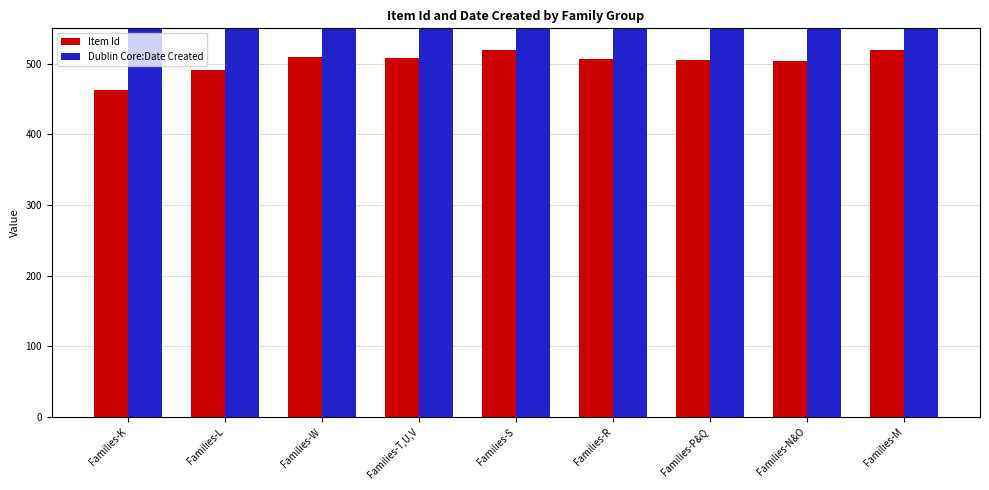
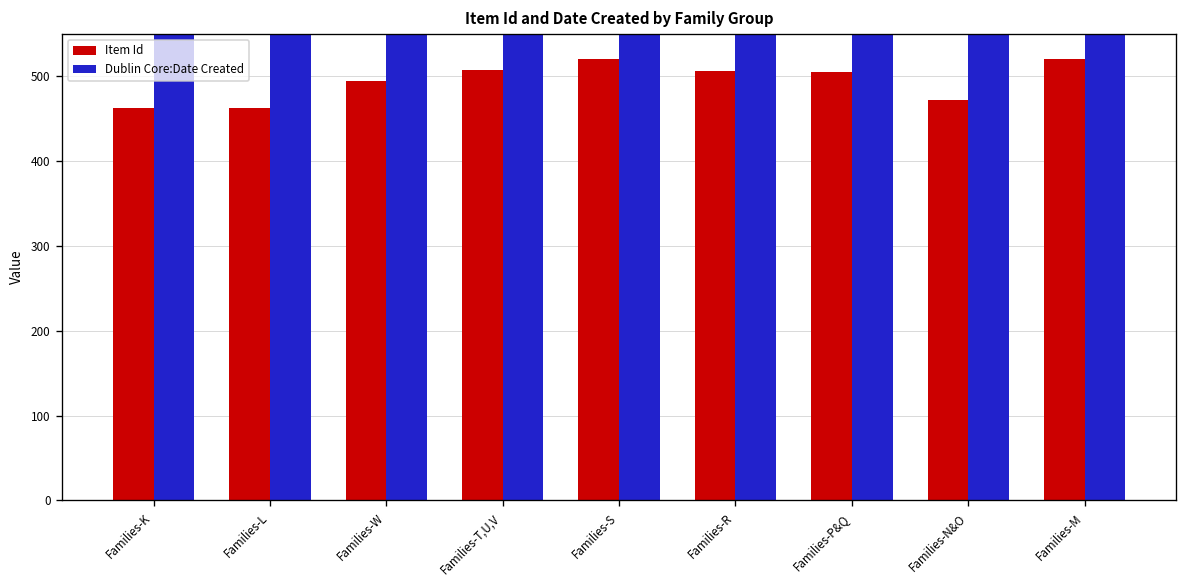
Item Id, Families-L: 490 -> 460
Item Id, Families-W: 510 -> 490
Item Id, Families-N&O: 500 -> 470
